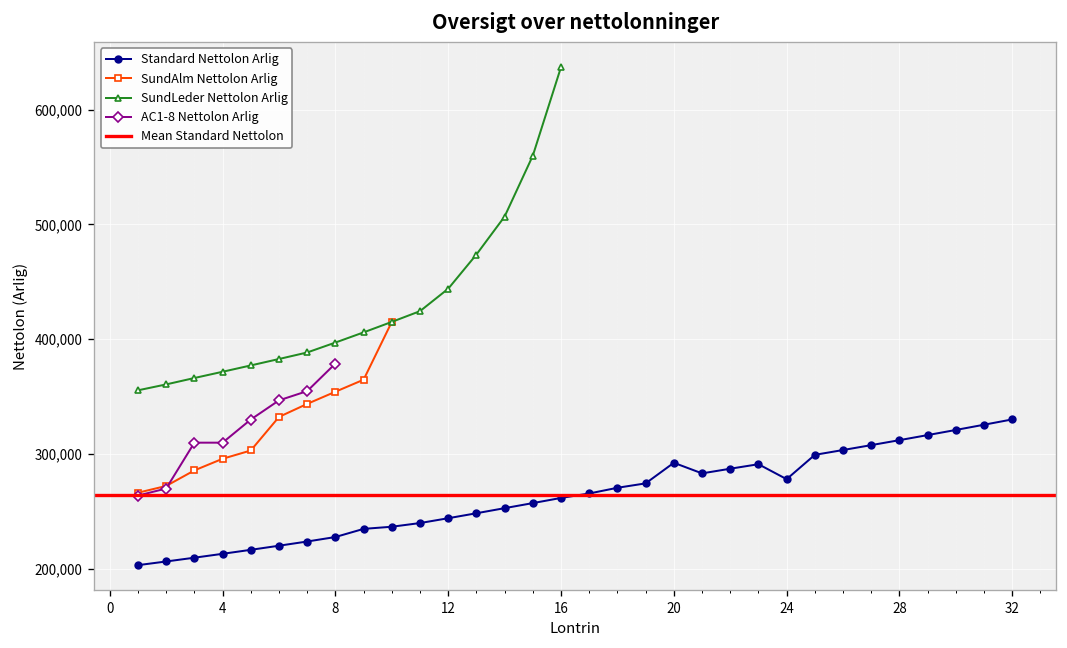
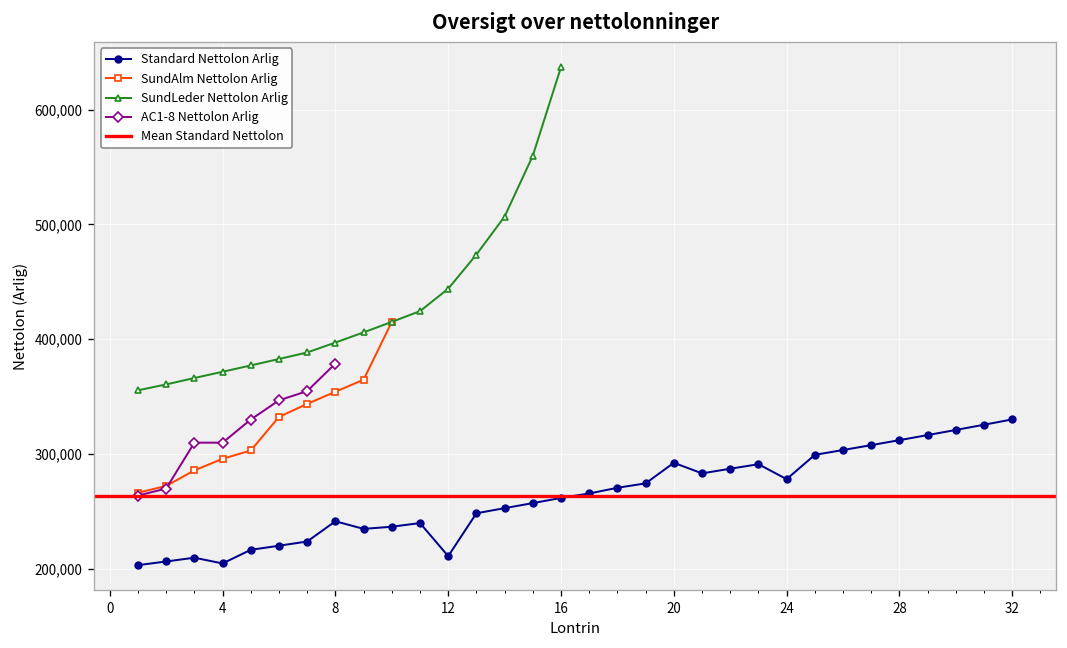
Standard Nettolon Arlig, 4: 210,000 -> 200,000
Standard Nettolon Arlig, 8: 230,000 -> 240,000
Standard Nettolon Arlig, 12: 240,000 -> 210,000
